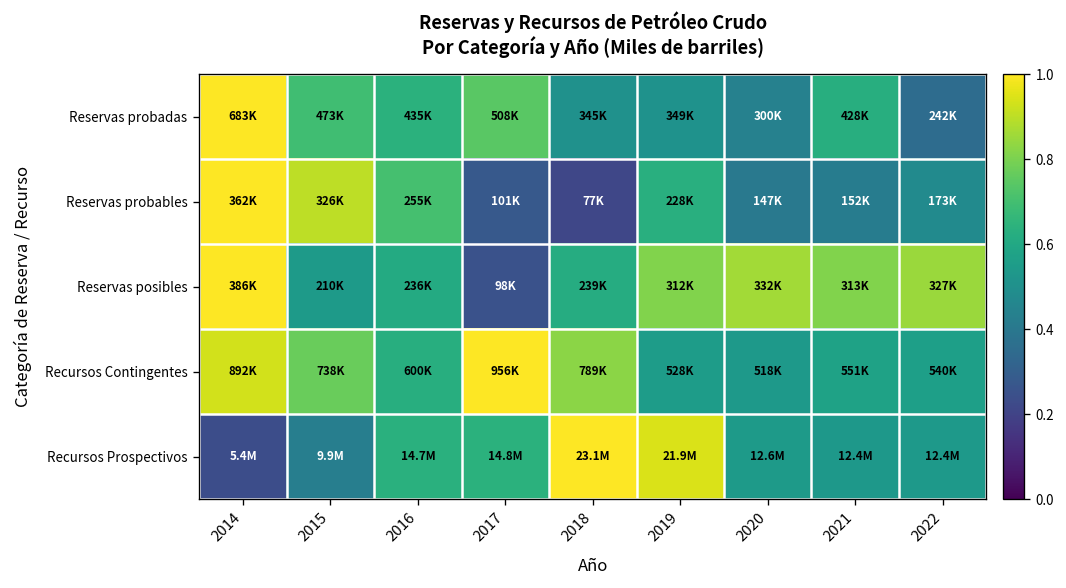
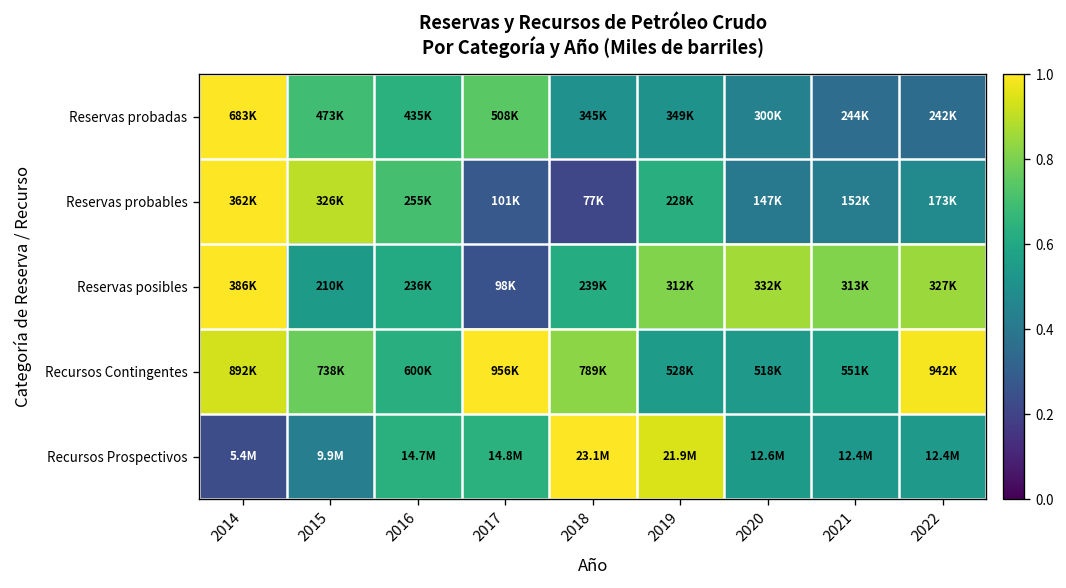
Reservas probadas, 2021: 428K -> 244K
Recursos Contingentes, 2022: 540K -> 942K
